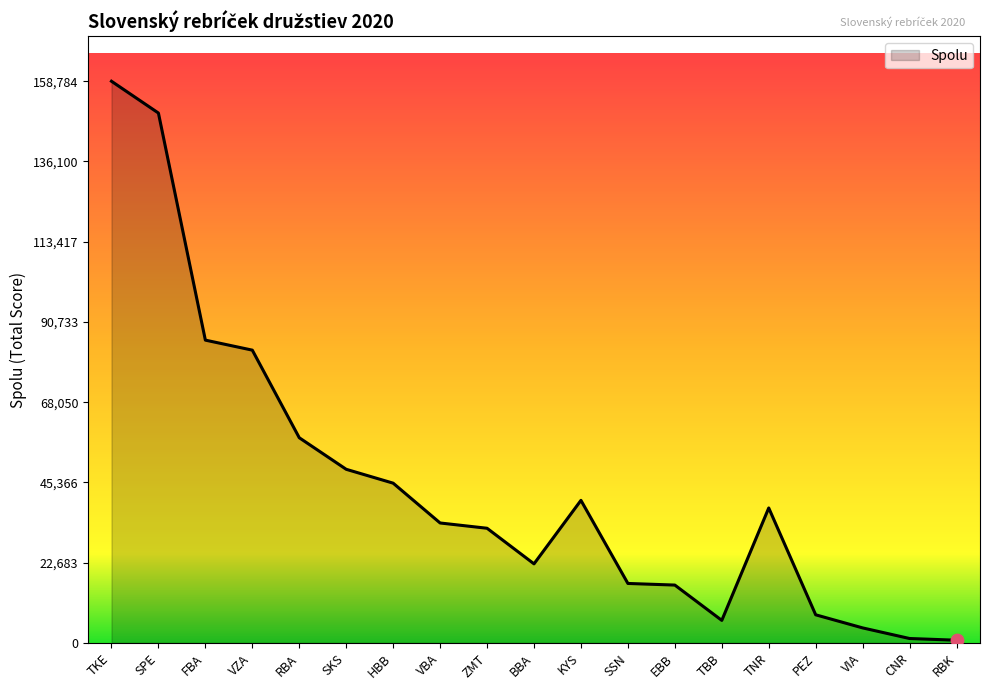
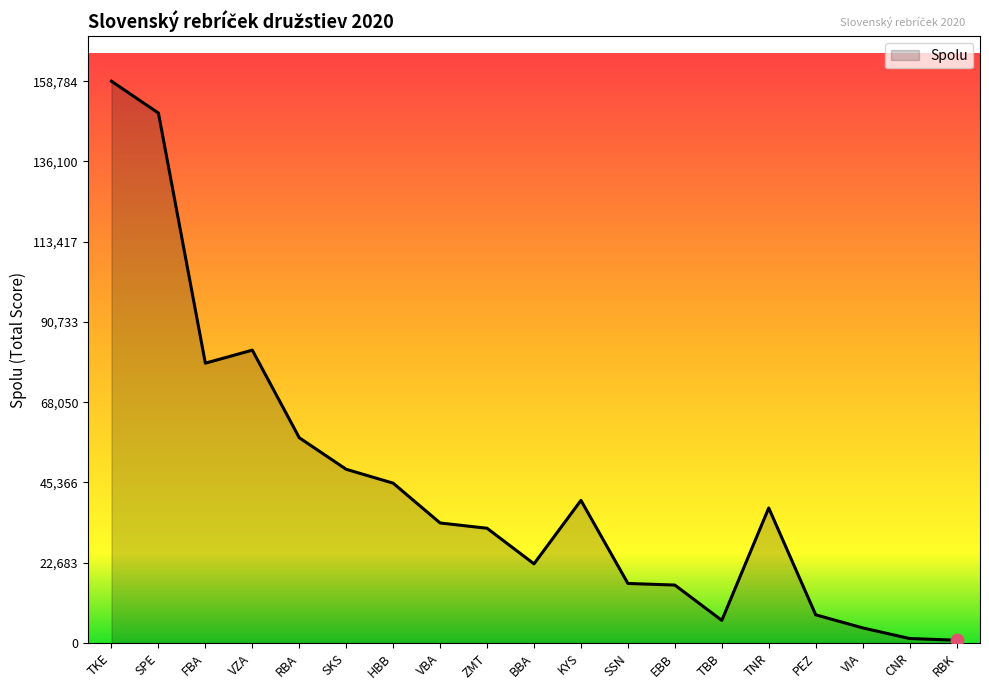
Spolu, FBA: 86,000 -> 79,000
